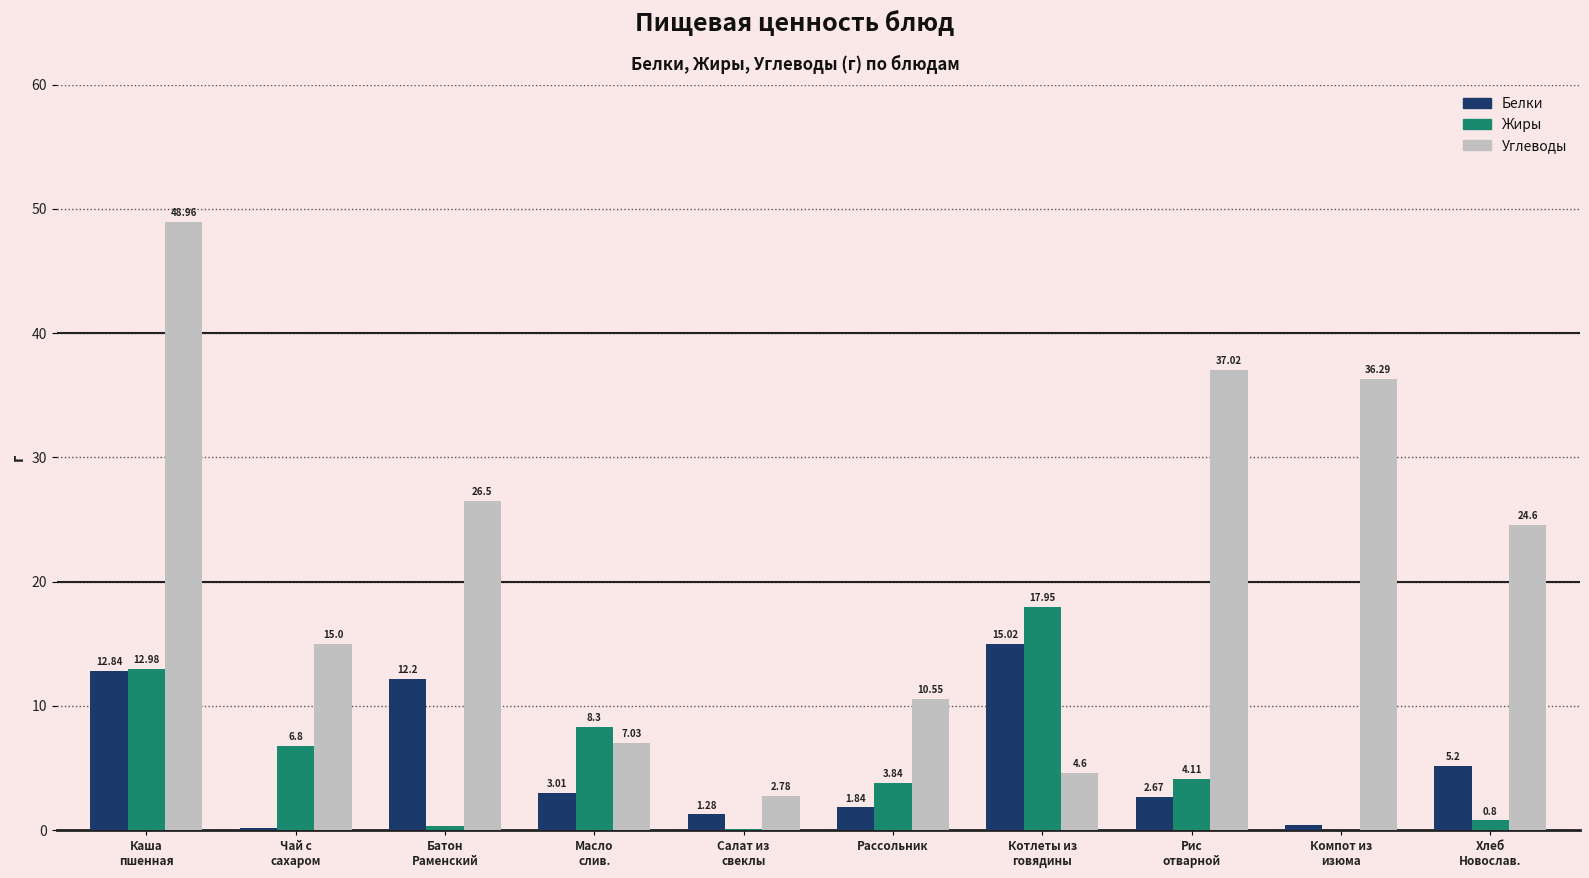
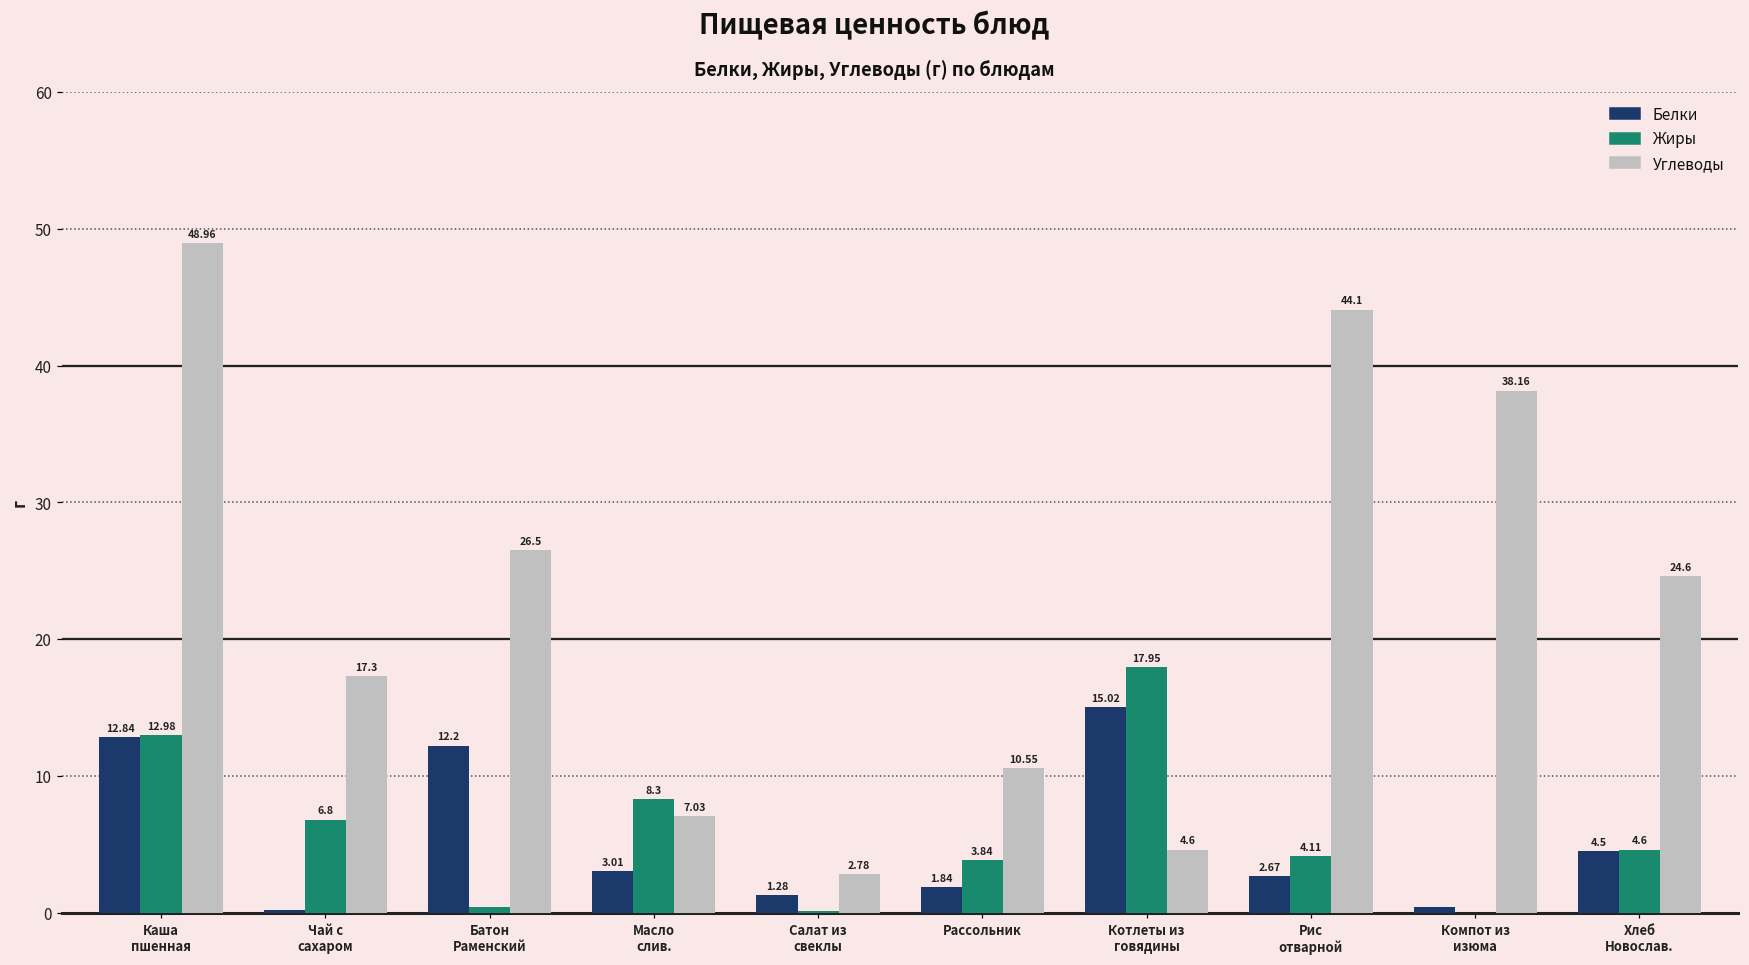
Углеводы, Чай с сахаром: 15.0 -> 17.3
Углеводы, Рис отварной: 37.02 -> 44.1
Углеводы, Компот из изюма: 36.29 -> 38.16
Белки, Хлеб Новослав.: 5.2 -> 4.5
Жиры, Хлеб Новослав.: 0.8 -> 4.6
